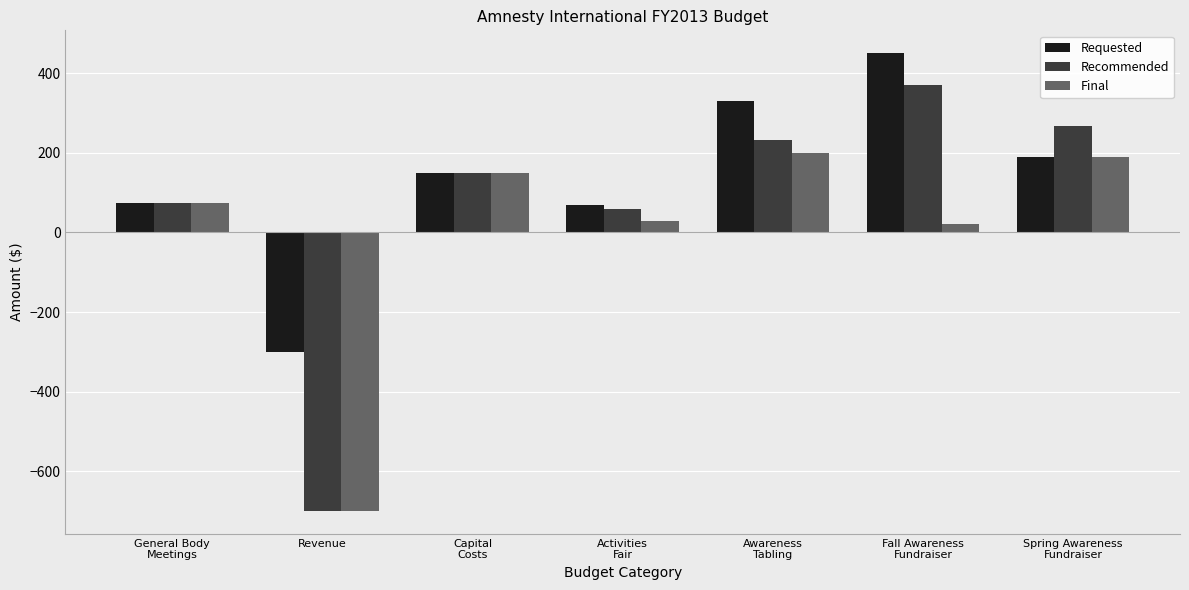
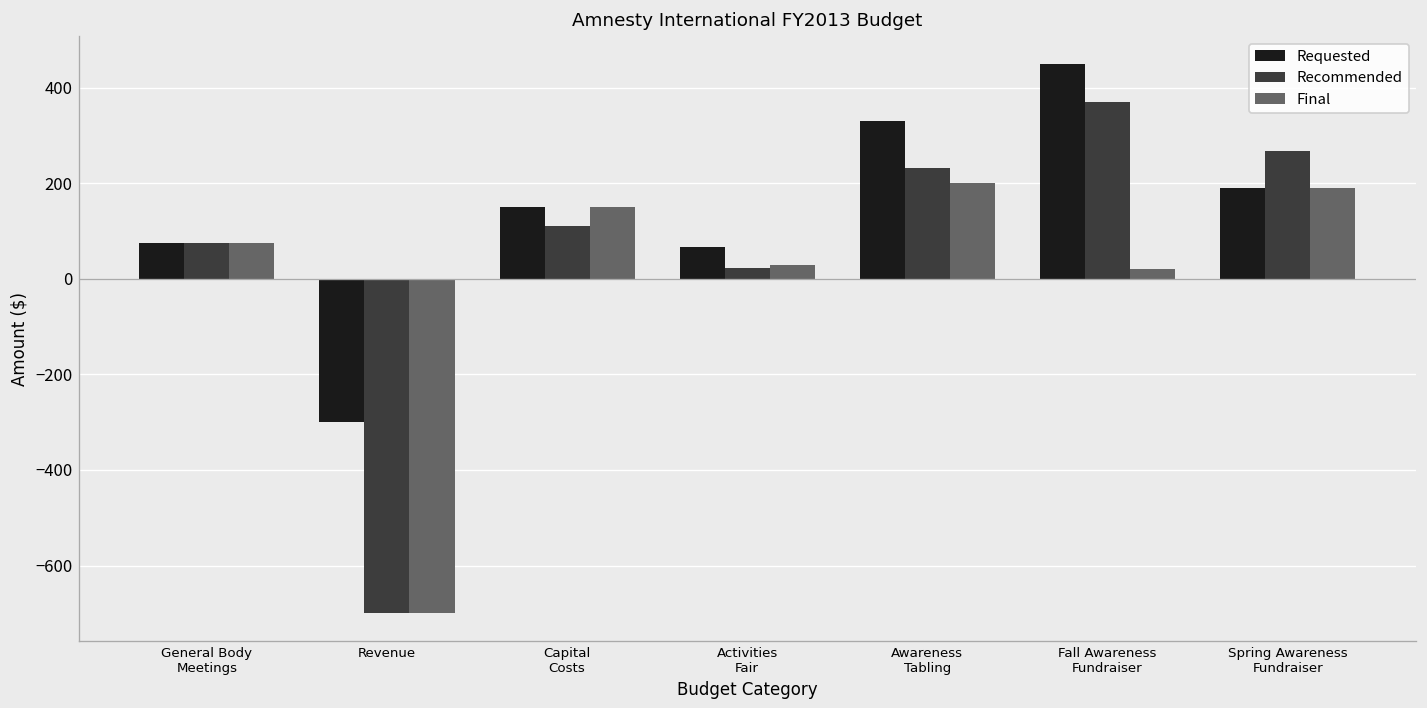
Recommended, Capital Costs: 150 -> 110
Recommended, Activities Fair: 60 -> 20
